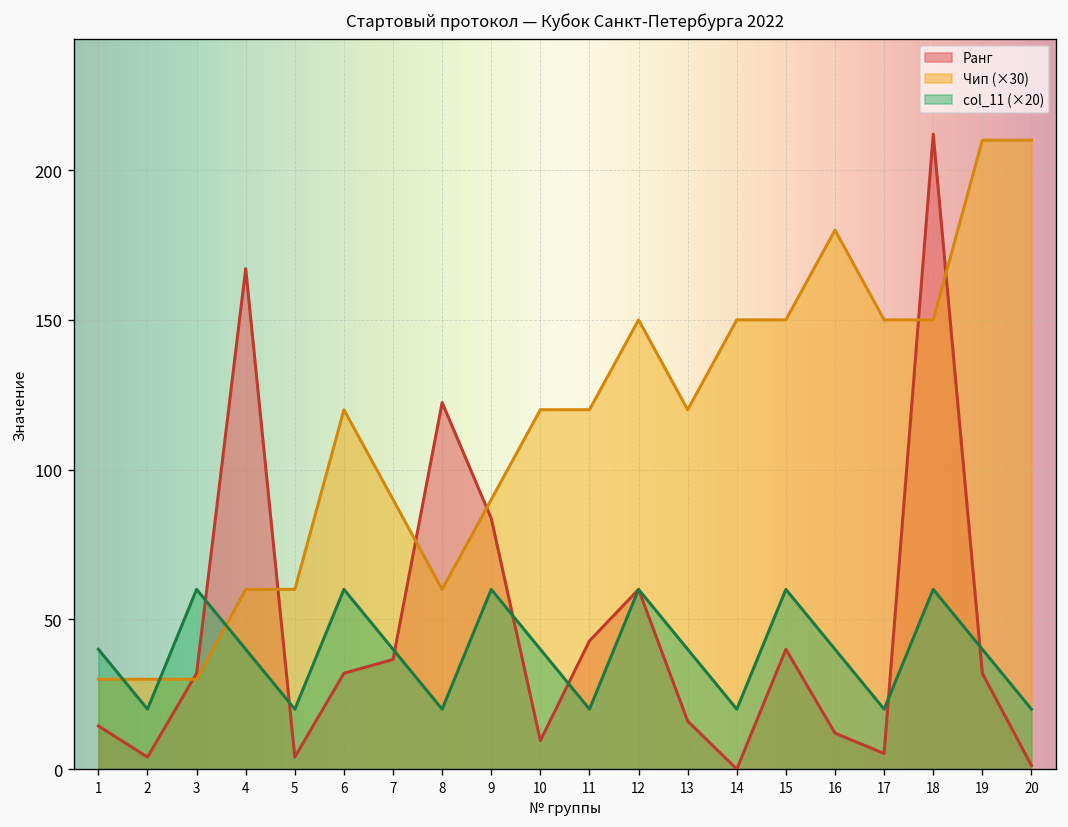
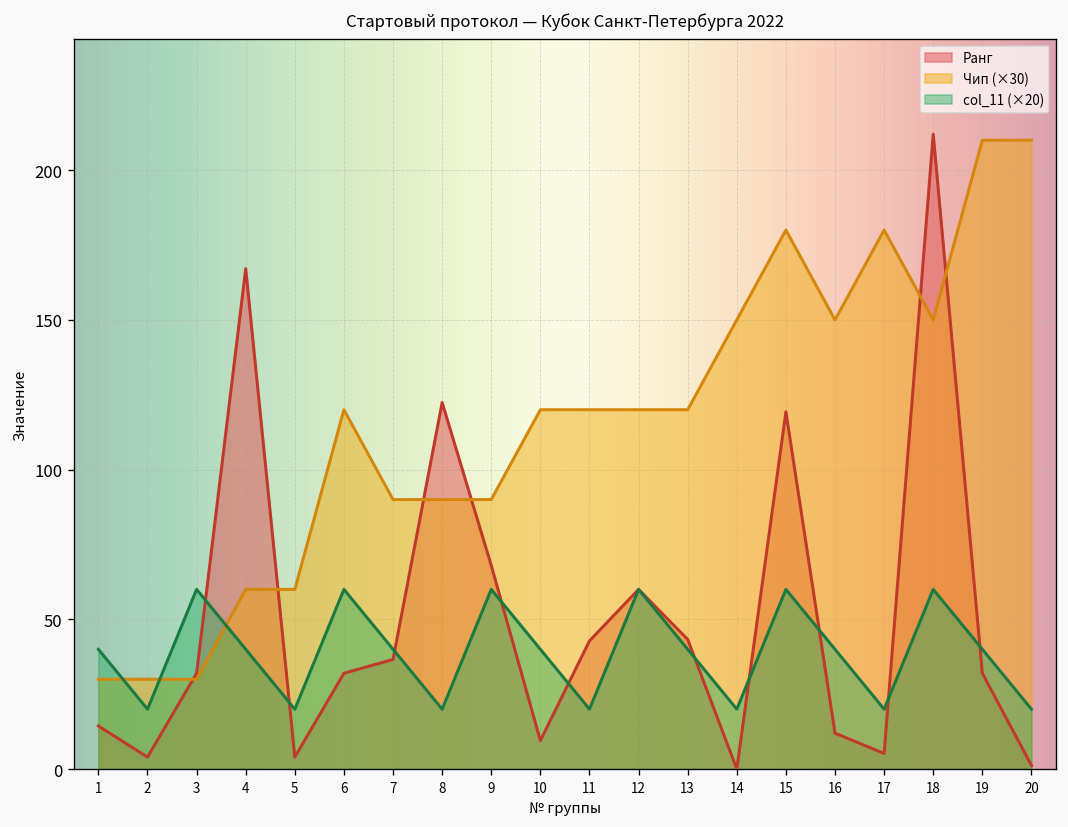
Чип (×30), 8: 60 -> 90
Ранг, 9: 84 -> 68
Чип (×30), 12: 150 -> 120
Ранг, 13: 16 -> 43
Ранг, 15: 40 -> 119
Чип (×30), 15: 150 -> 180
Чип (×30), 16: 180 -> 150
Чип (×30), 17: 150 -> 180
